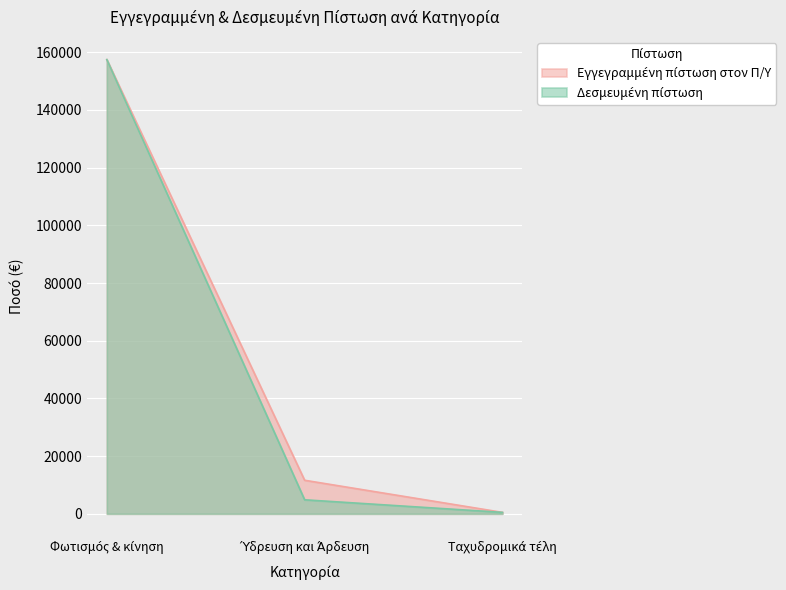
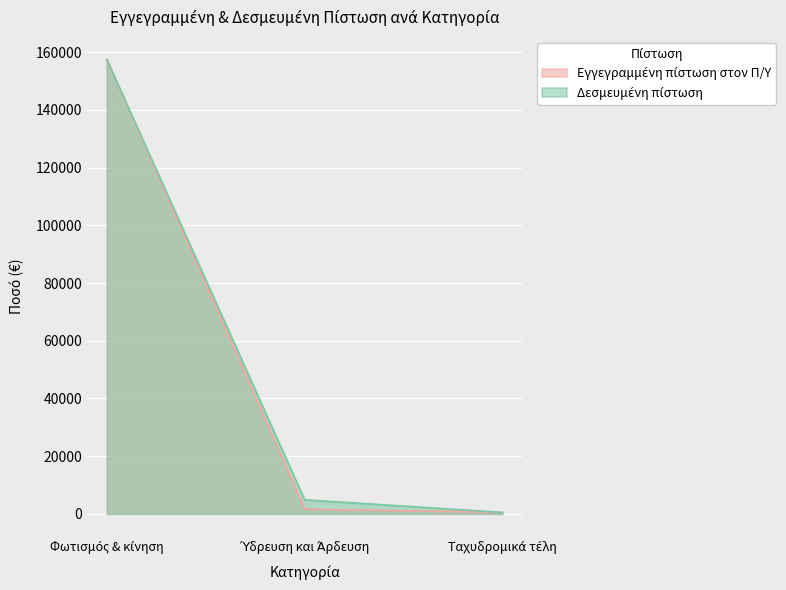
Εγγεγραμμένη πίστωση στον Π/Υ, Ύδρευση και Άρδευση: 12000 -> 2000
